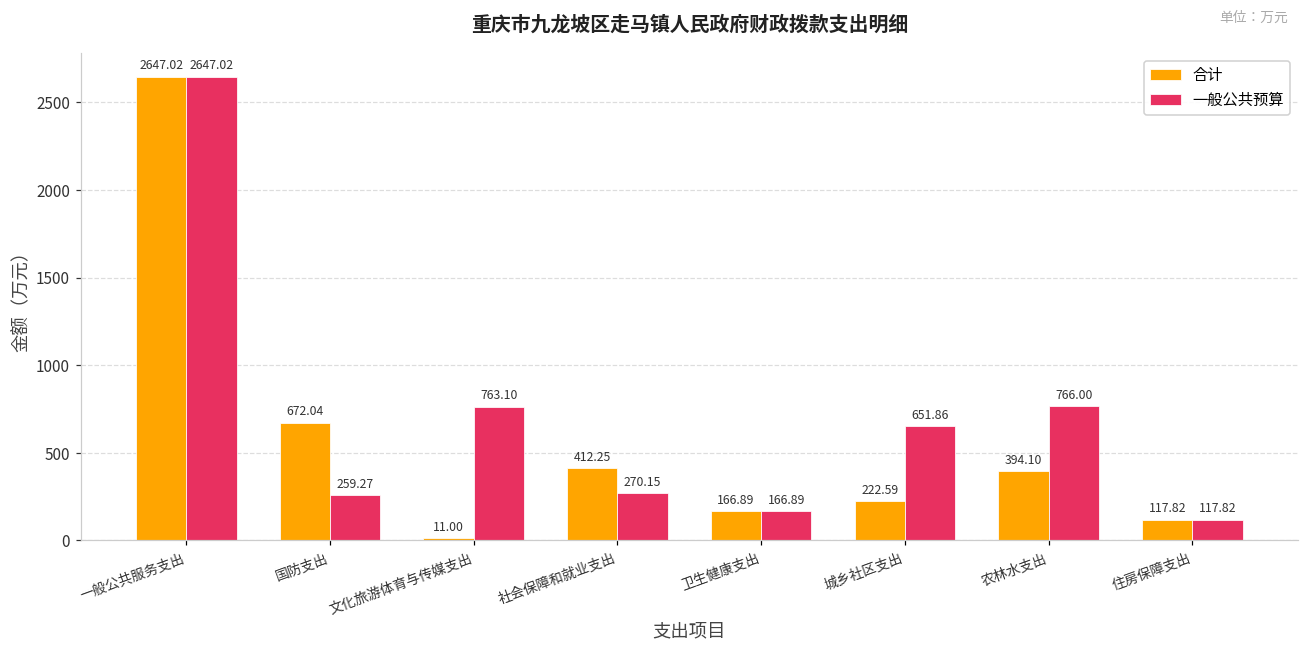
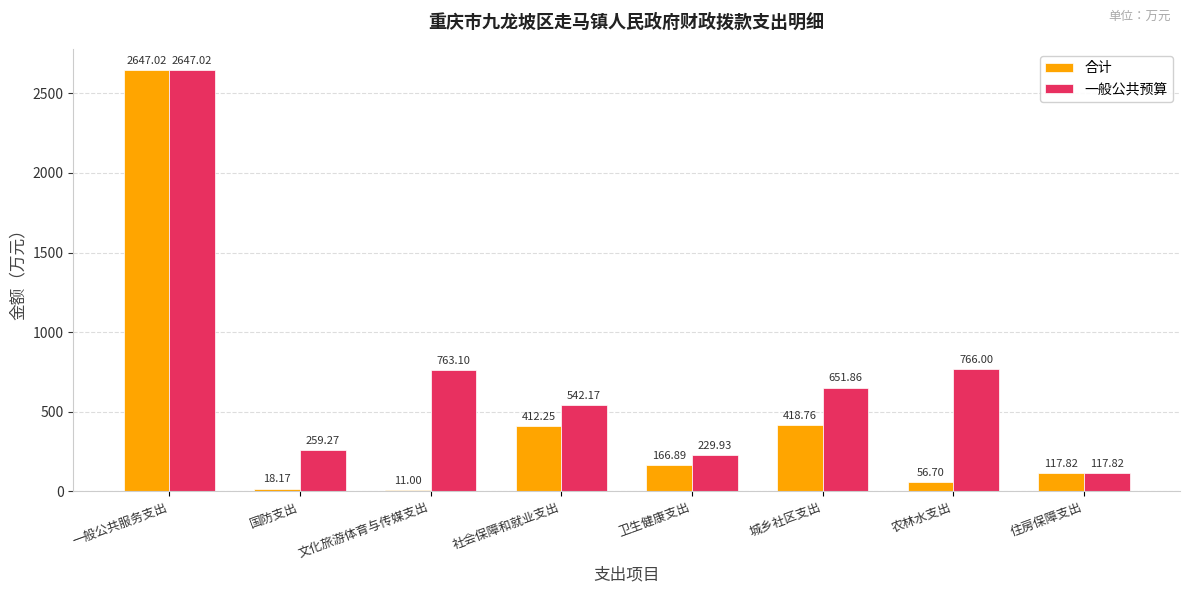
合计, 国防支出: 672.04 -> 18.17
一般公共预算, 社会保障和就业支出: 270.15 -> 542.17
一般公共预算, 卫生健康支出: 166.89 -> 229.93
合计, 城乡社区支出: 222.59 -> 418.76
合计, 农林水支出: 394.10 -> 56.70
